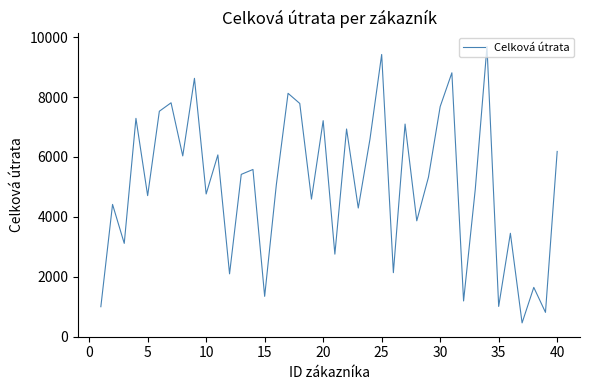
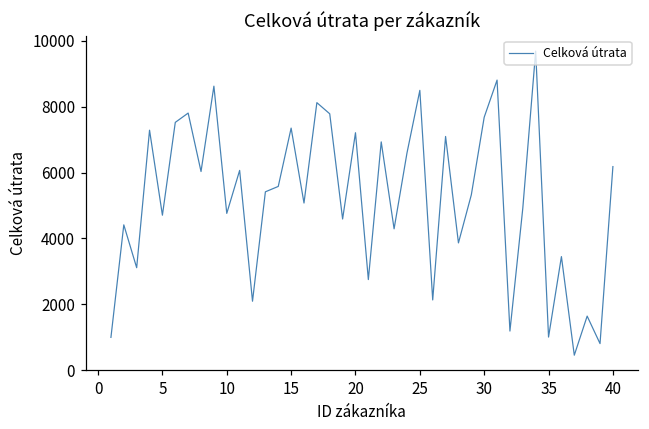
15: 1300 -> 7400
25: 9400 -> 8500
